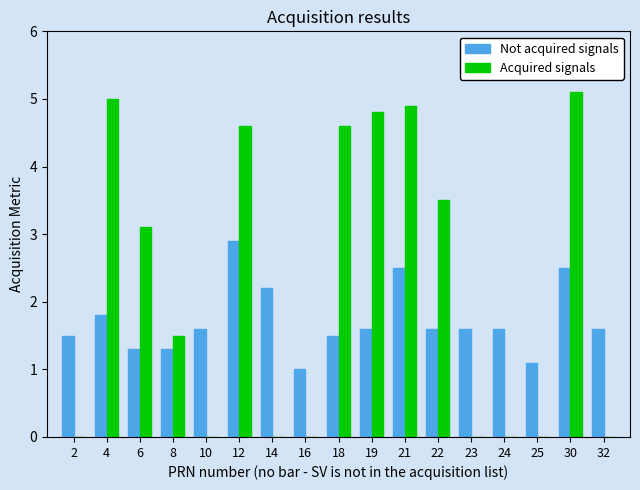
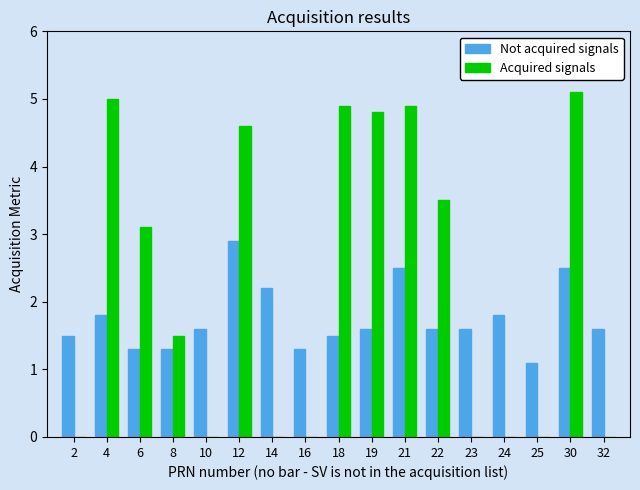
Not acquired signals, 16: 1.0 -> 1.3
Acquired signals, 18: 4.6 -> 4.9
Not acquired signals, 24: 1.6 -> 1.8
